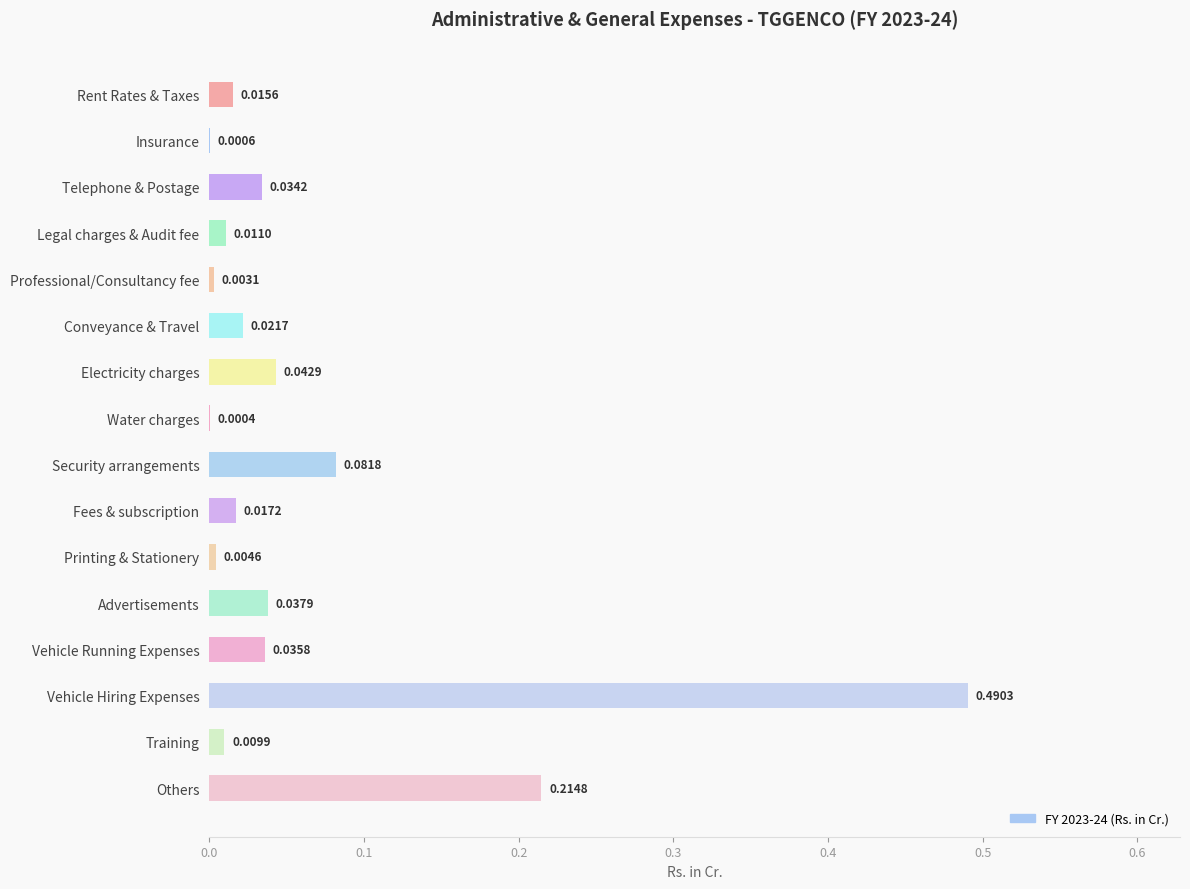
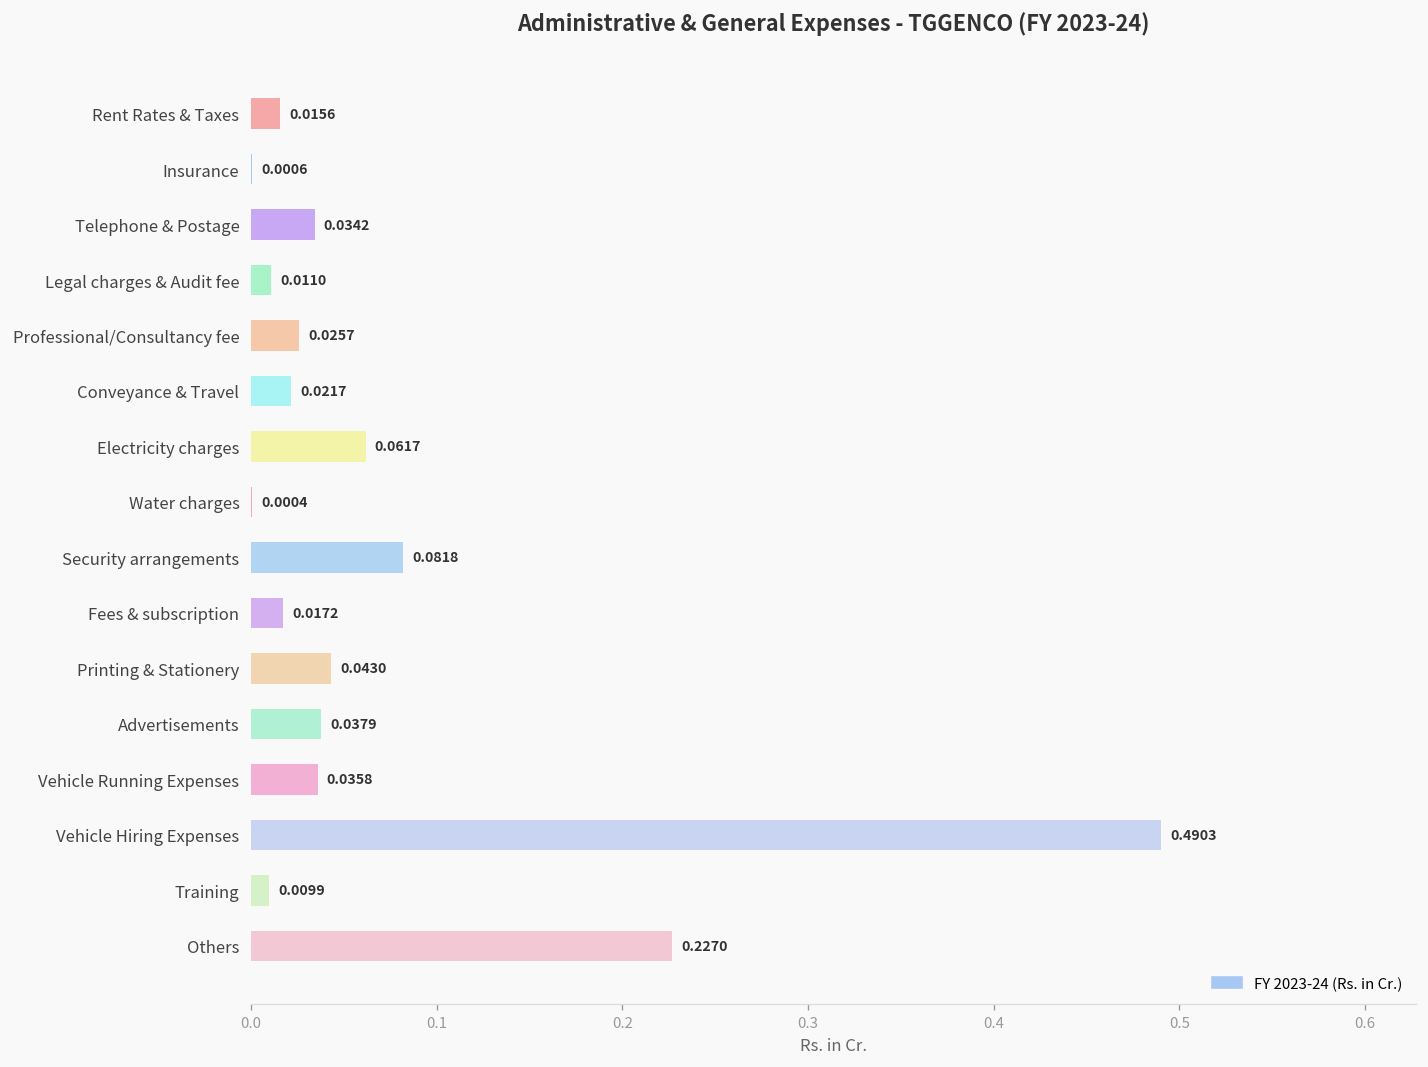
Professional/Consultancy fee: 0.0031 -> 0.0257
Electricity charges: 0.0429 -> 0.0617
Printing & Stationery: 0.0046 -> 0.0430
Others: 0.2148 -> 0.2270
